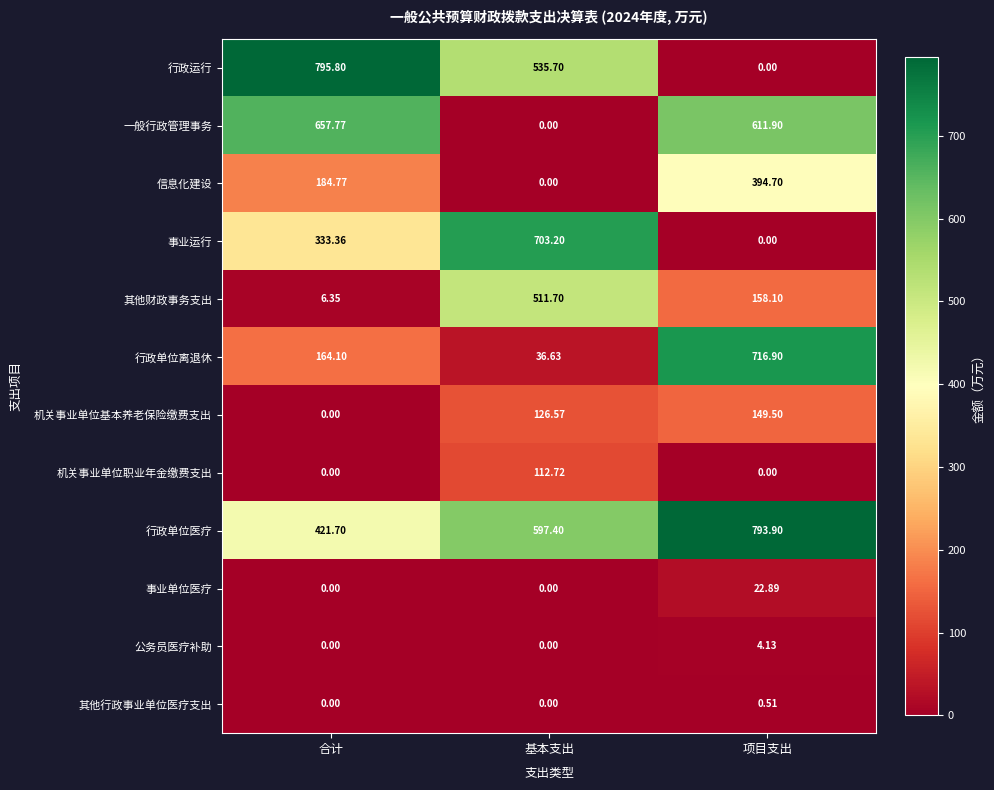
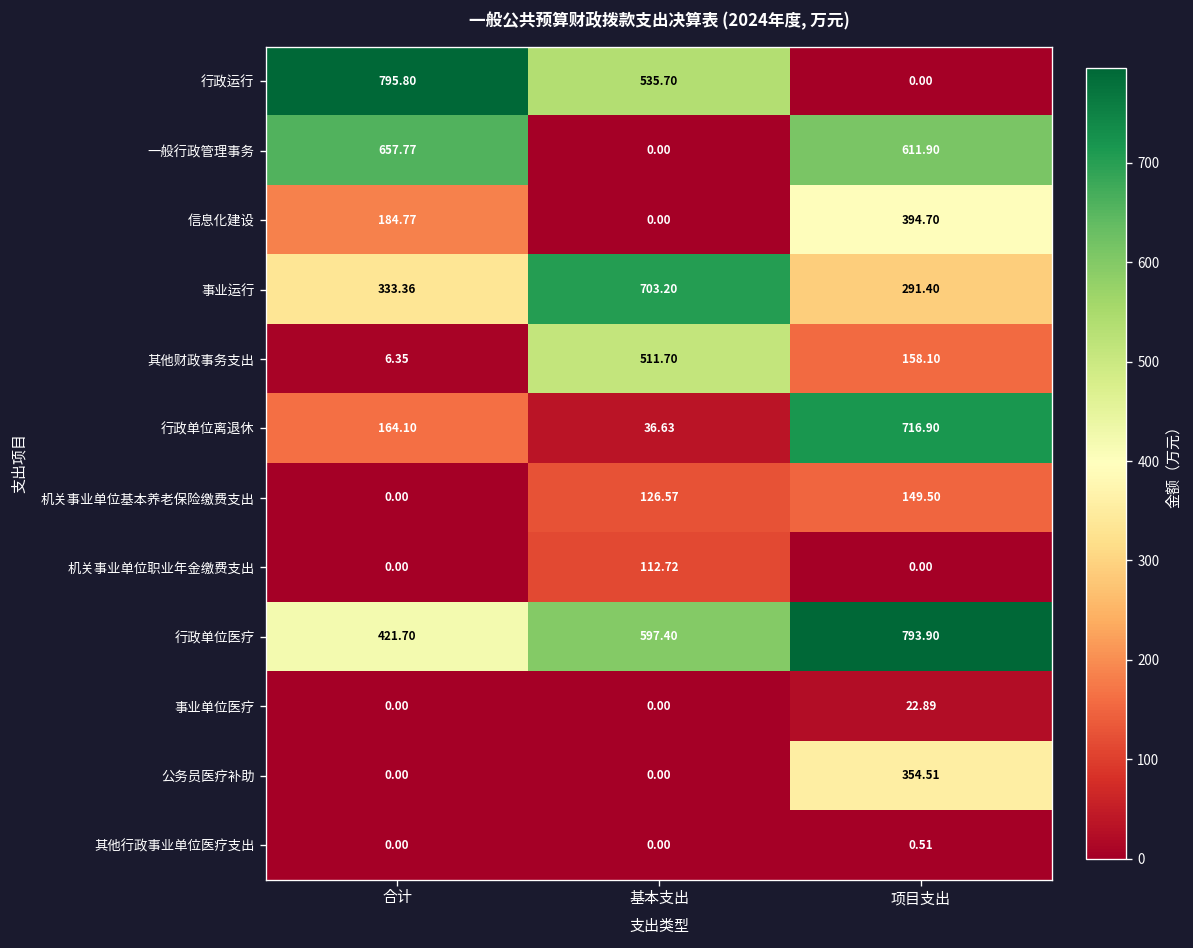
事业运行, 项目支出: 0.00 -> 291.40
公务员医疗补助, 项目支出: 4.13 -> 354.51
